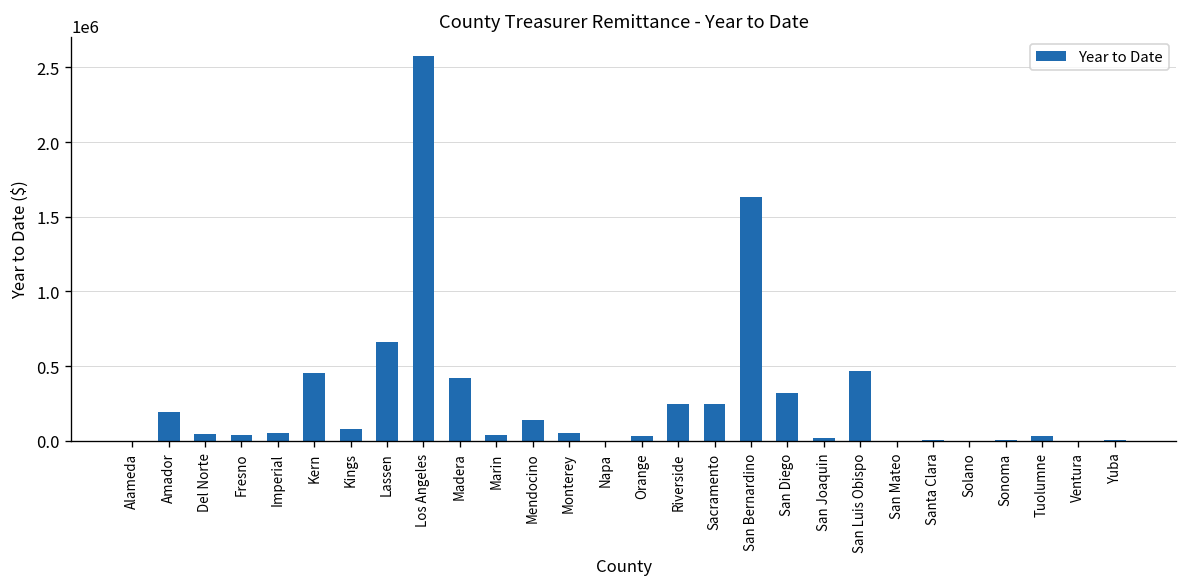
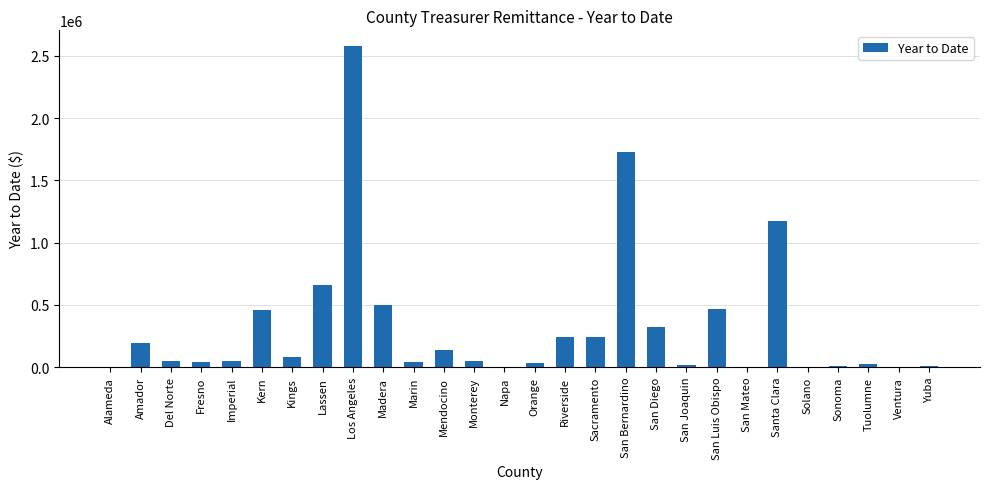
Madera: 420000 -> 500000
San Bernardino: 1630000 -> 1730000
Santa Clara: 10000 -> 1170000
